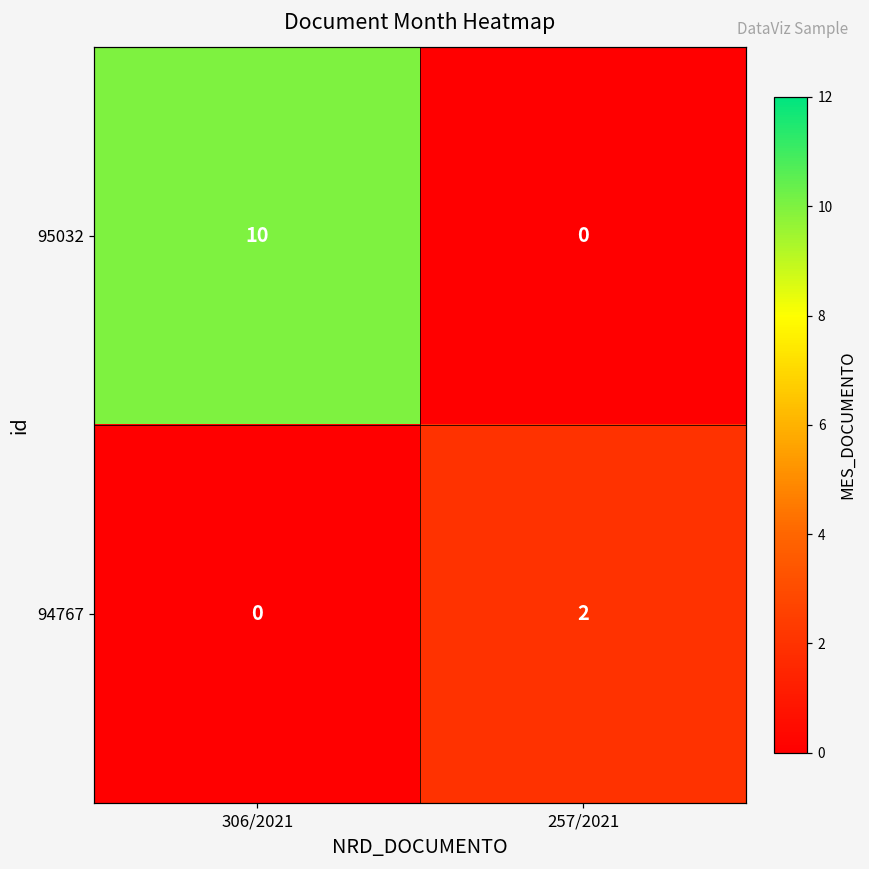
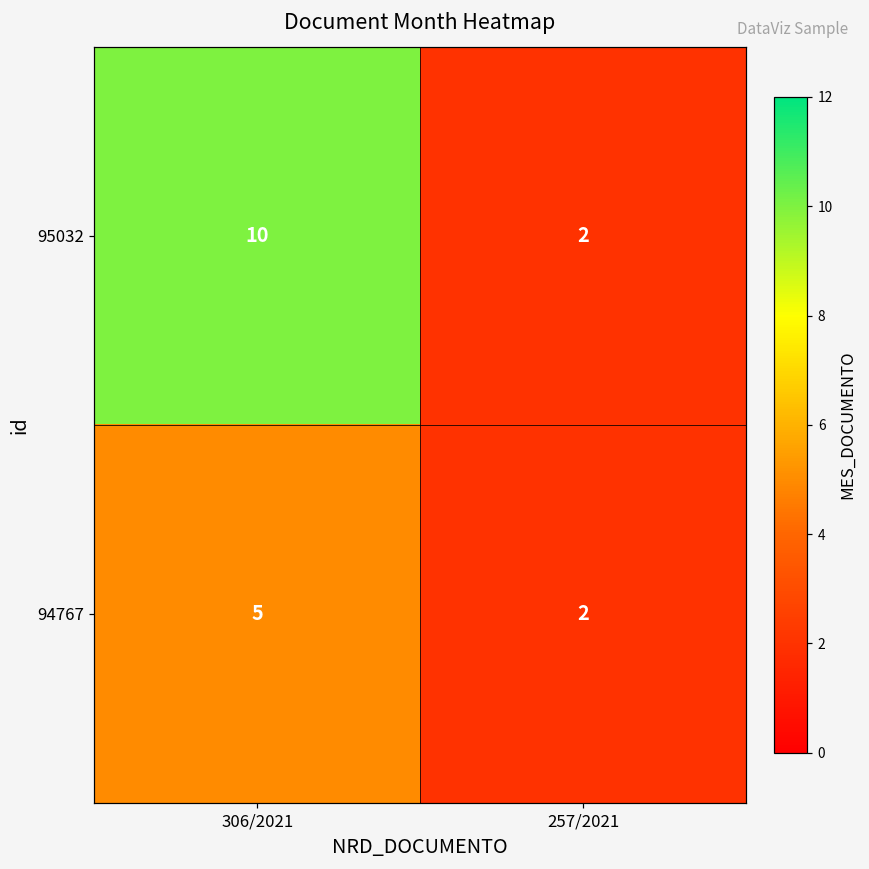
95032, 257/2021: 0 -> 2
94767, 306/2021: 0 -> 5
